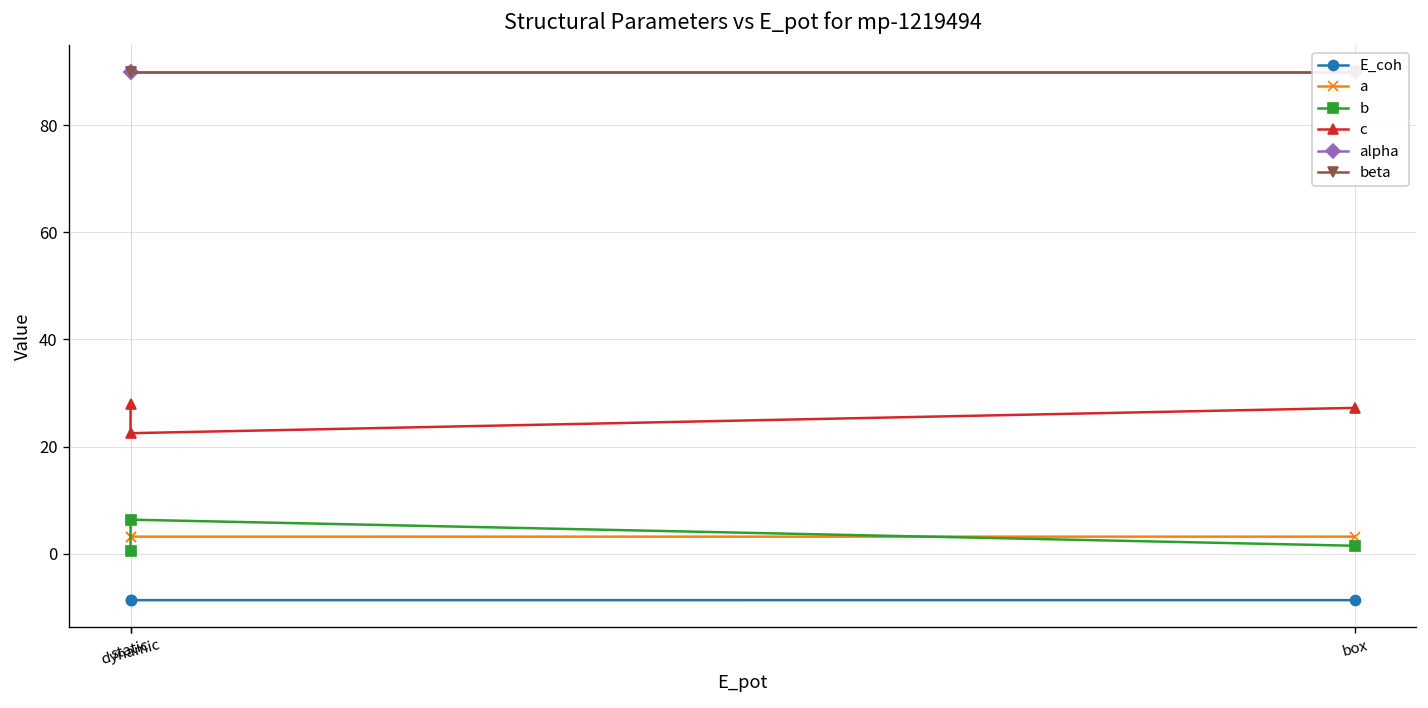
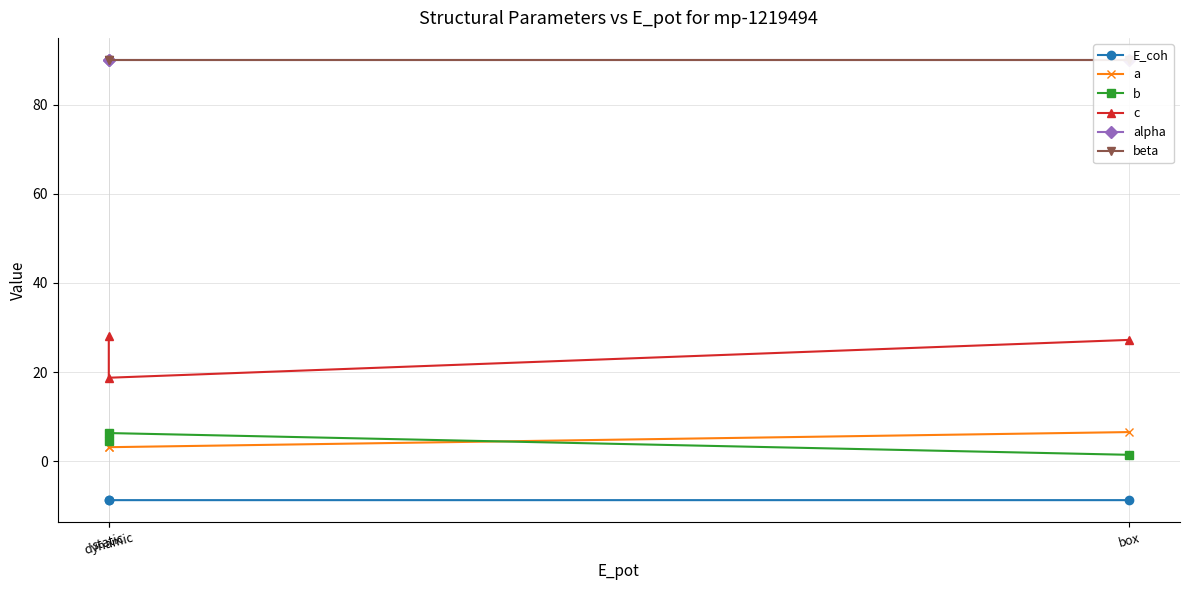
b, dynamic: 1 -> 5
c, static: 22 -> 19
a, box: 3 -> 7
